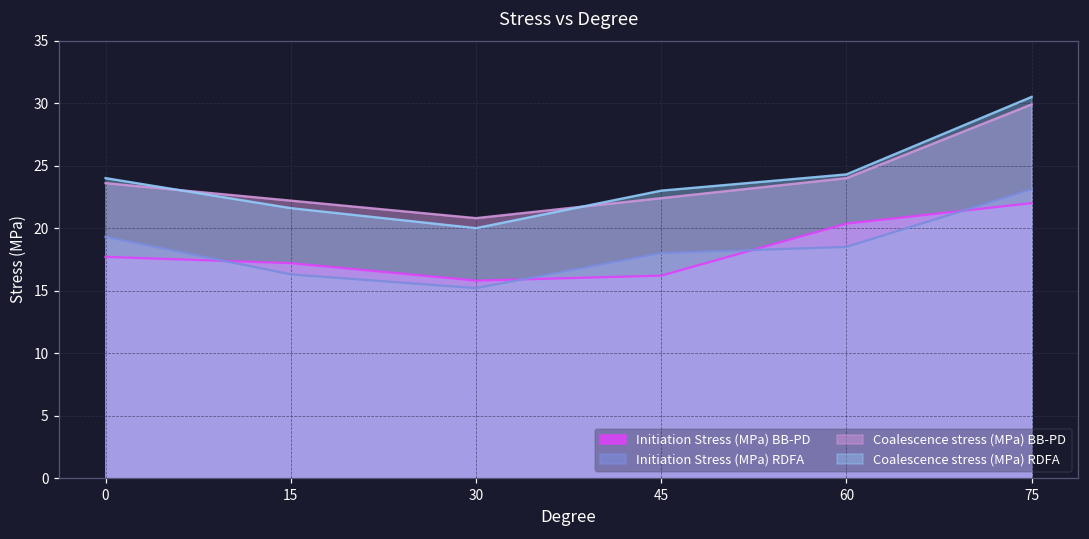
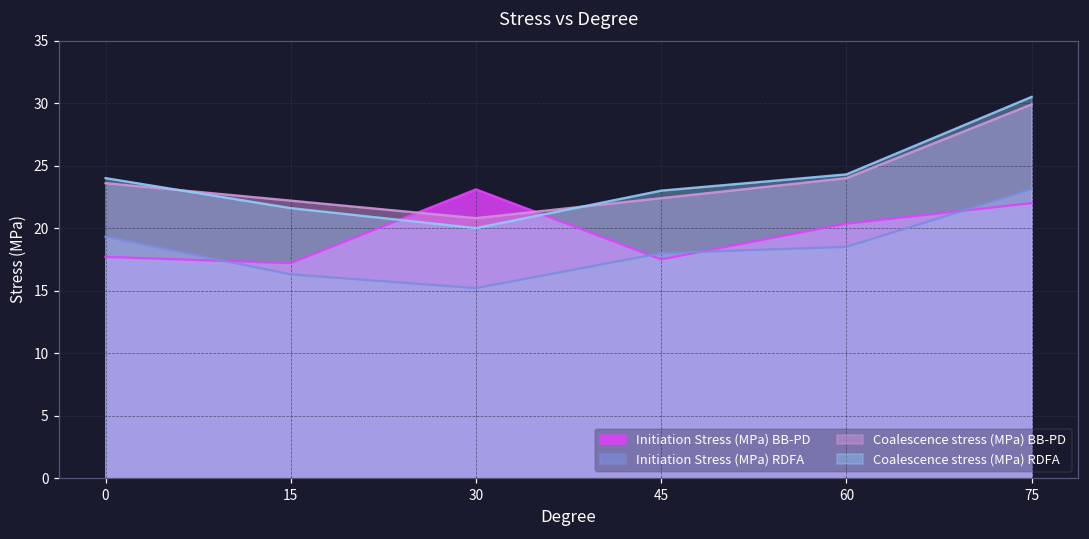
Initiation Stress (MPa) BB-PD, 30: 15.8 -> 23.1
Initiation Stress (MPa) BB-PD, 45: 16.2 -> 17.5
